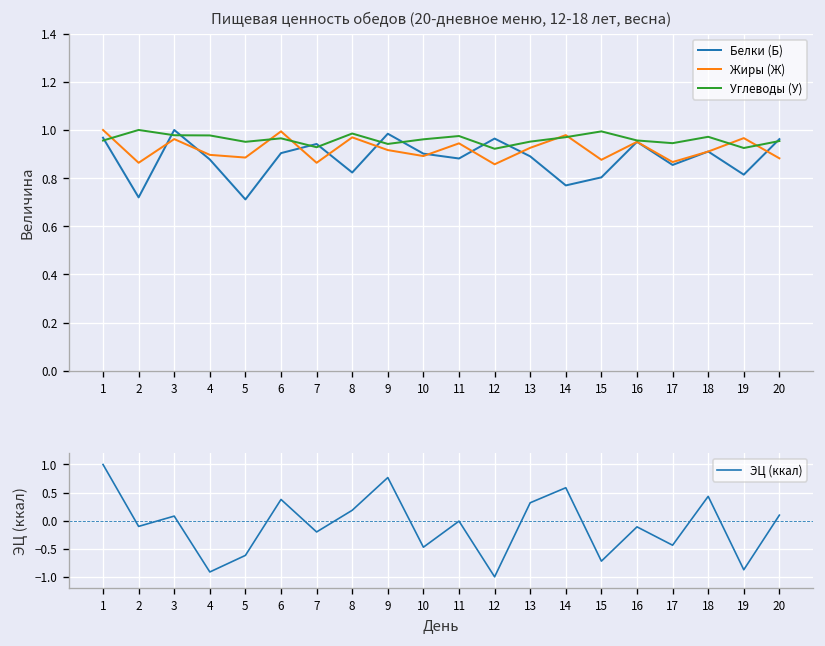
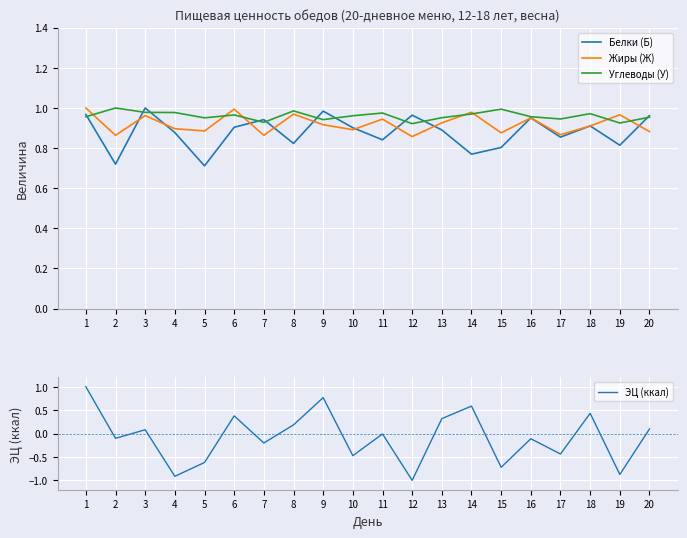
Пищевая ценность обедов (20-дневное меню, 12-18 лет, весна), Белки (Б), 11: 0.88 -> 0.84
